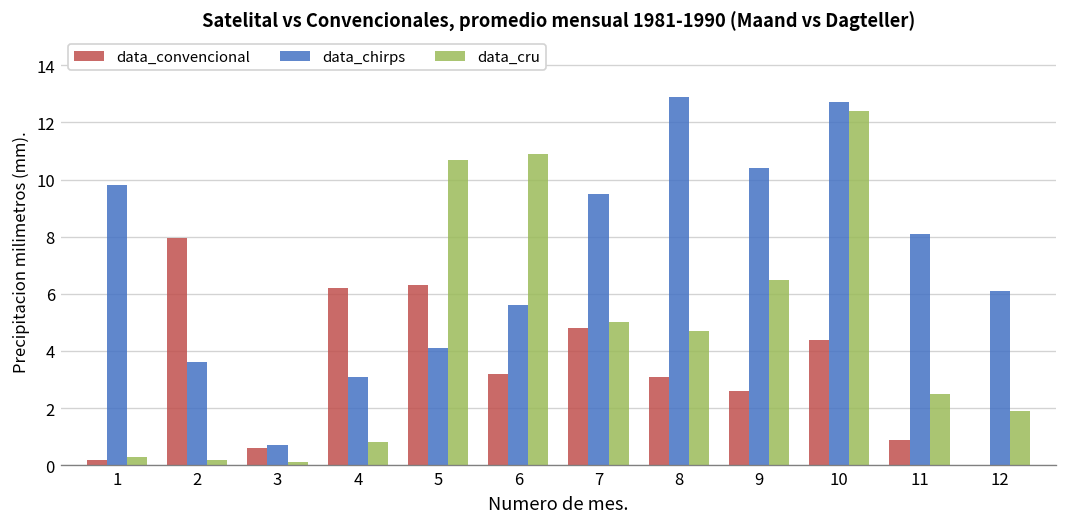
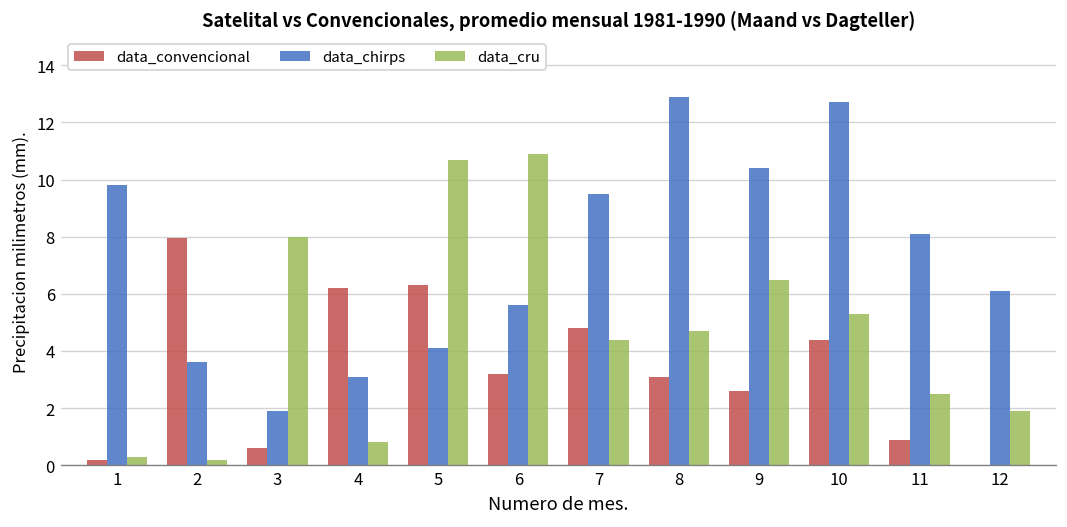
data_chirps, 3: 0.7 -> 1.9
data_cru, 3: 0.1 -> 8.0
data_cru, 7: 5.0 -> 4.4
data_cru, 10: 12.4 -> 5.3
